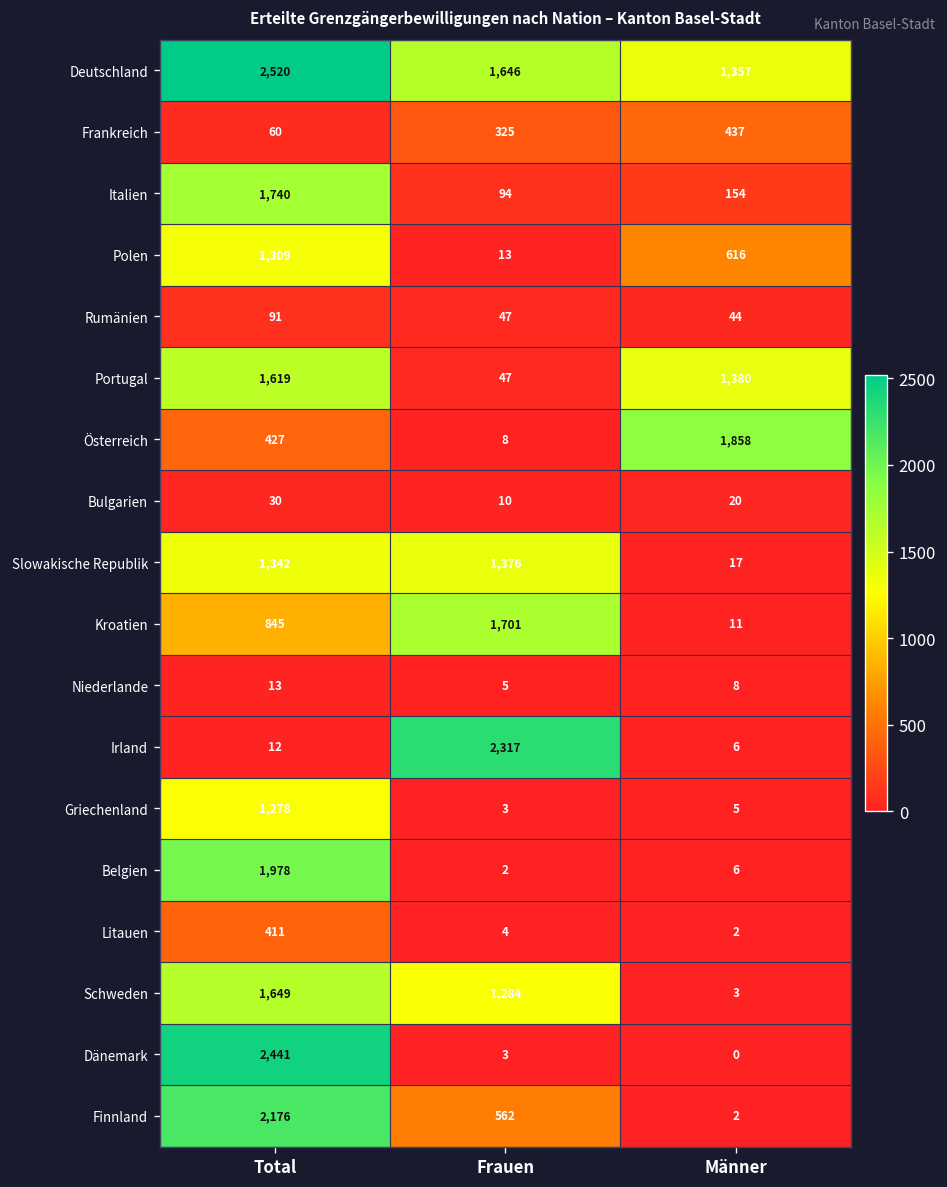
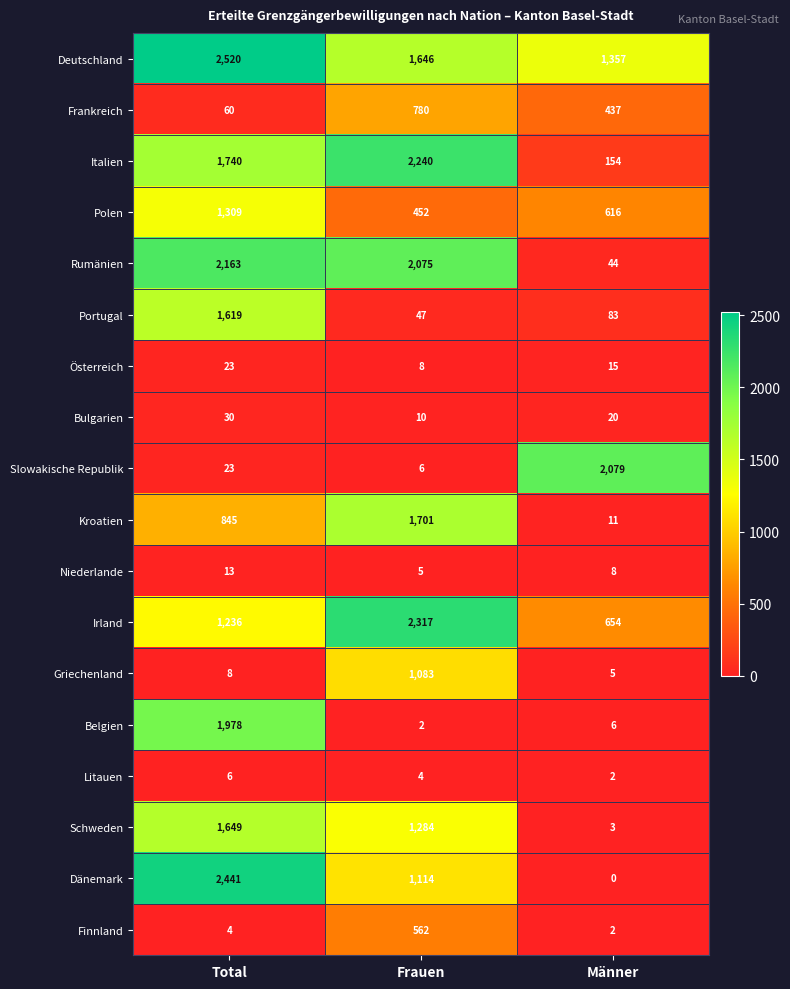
Frankreich, Frauen: 325 -> 780
Italien, Frauen: 94 -> 2,240
Polen, Frauen: 13 -> 452
Rumänien, Total: 91 -> 2,163
Rumänien, Frauen: 47 -> 2,075
Portugal, Männer: 1,380 -> 83
Österreich, Total: 427 -> 23
Österreich, Männer: 1,858 -> 15
Slowakische Republik, Total: 1,342 -> 23
Slowakische Republik, Frauen: 1,376 -> 6
Slowakische Republik, Männer: 17 -> 2,079
Irland, Total: 12 -> 1,236
Irland, Männer: 6 -> 654
Griechenland, Total: 1,278 -> 8
Griechenland, Frauen: 3 -> 1,083
Litauen, Total: 411 -> 6
Dänemark, Frauen: 3 -> 1,114
Finnland, Total: 2,176 -> 4
